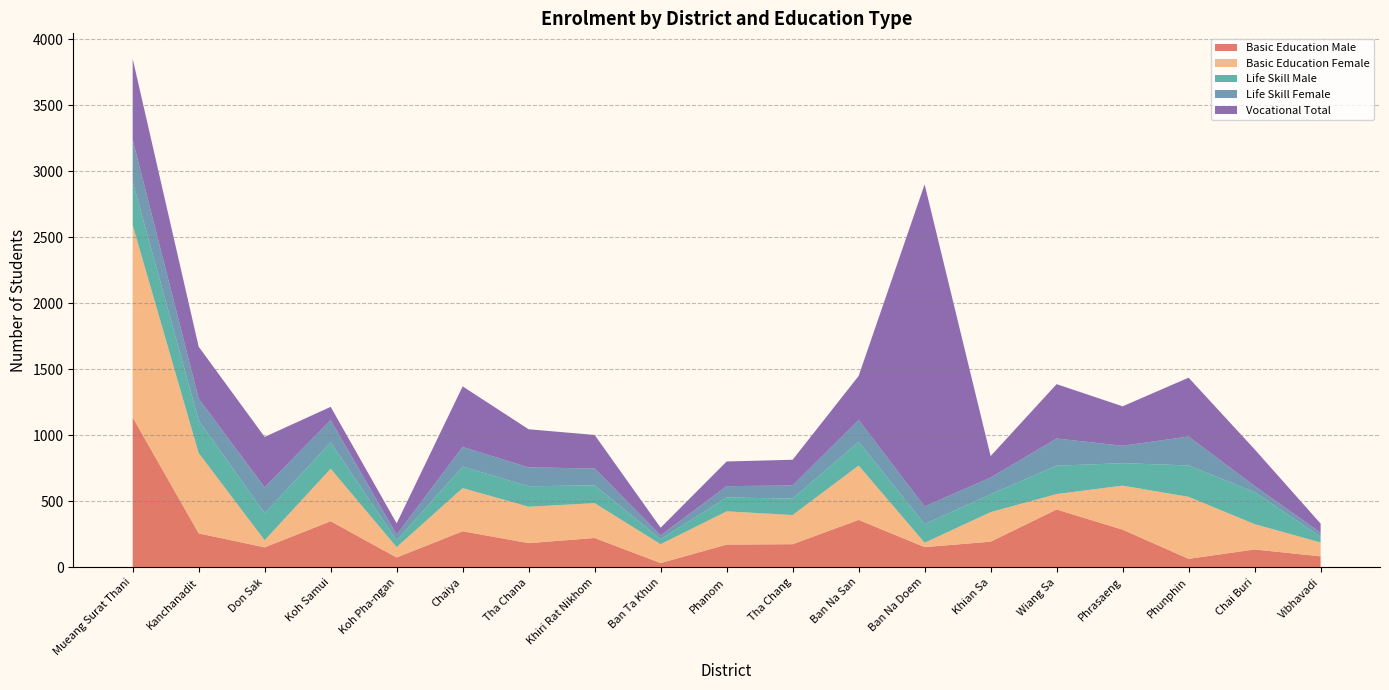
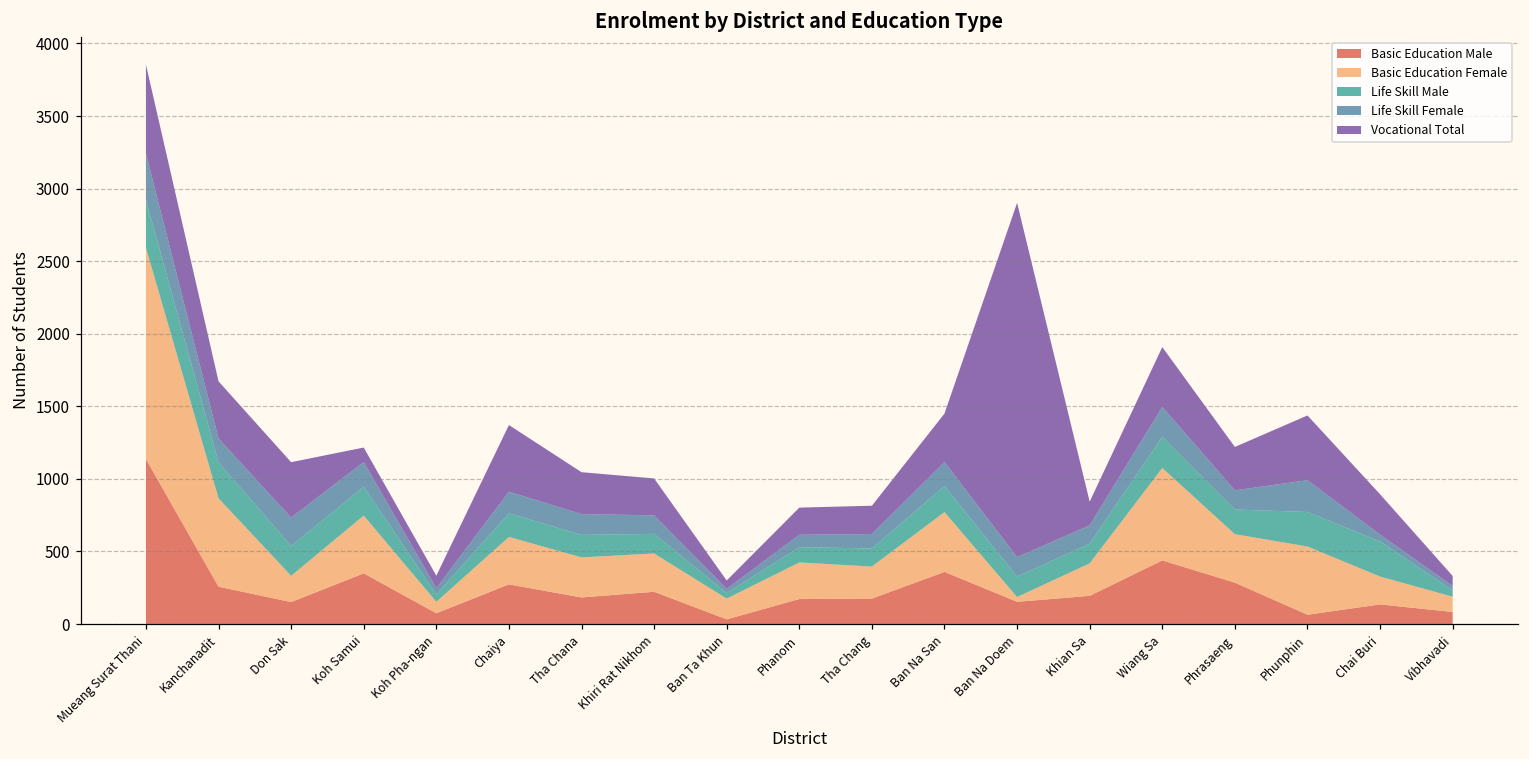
Basic Education Female, Don Sak: 50 -> 180
Basic Education Female, Wiang Sa: 120 -> 640
